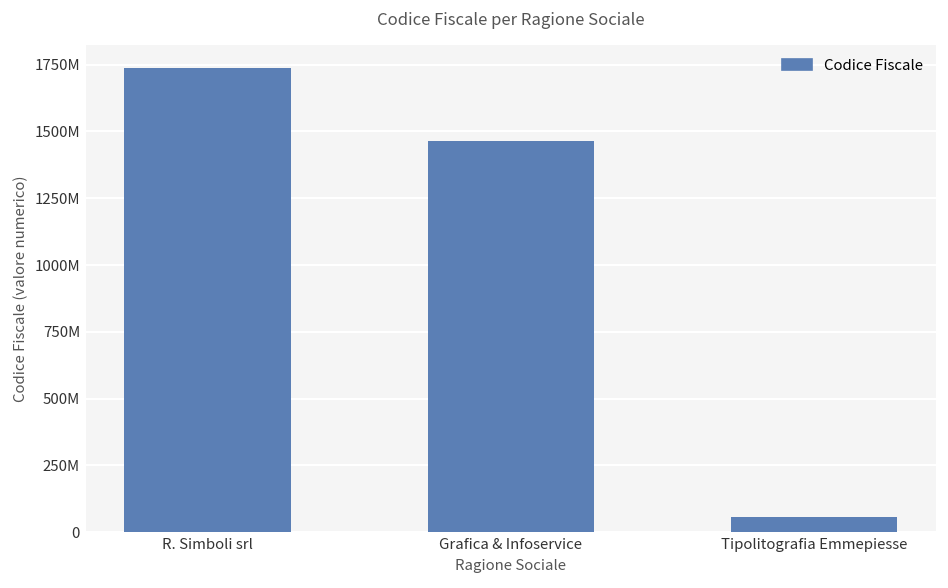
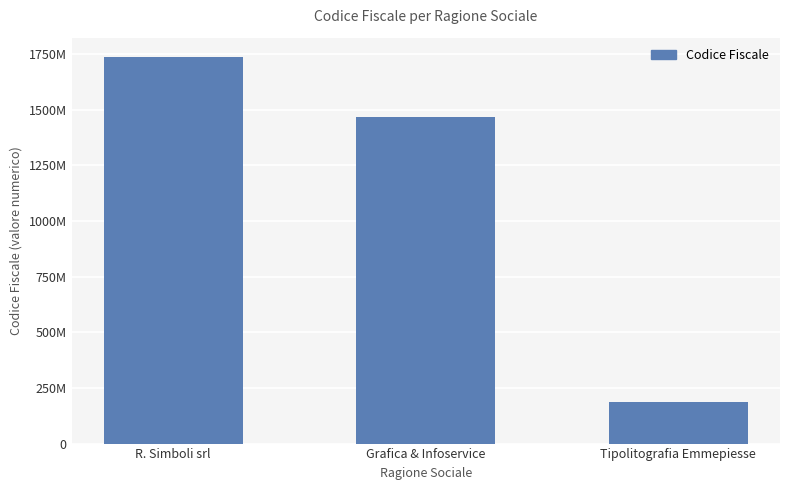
Tipolitografia Emmepiesse: 60000000 -> 180000000
